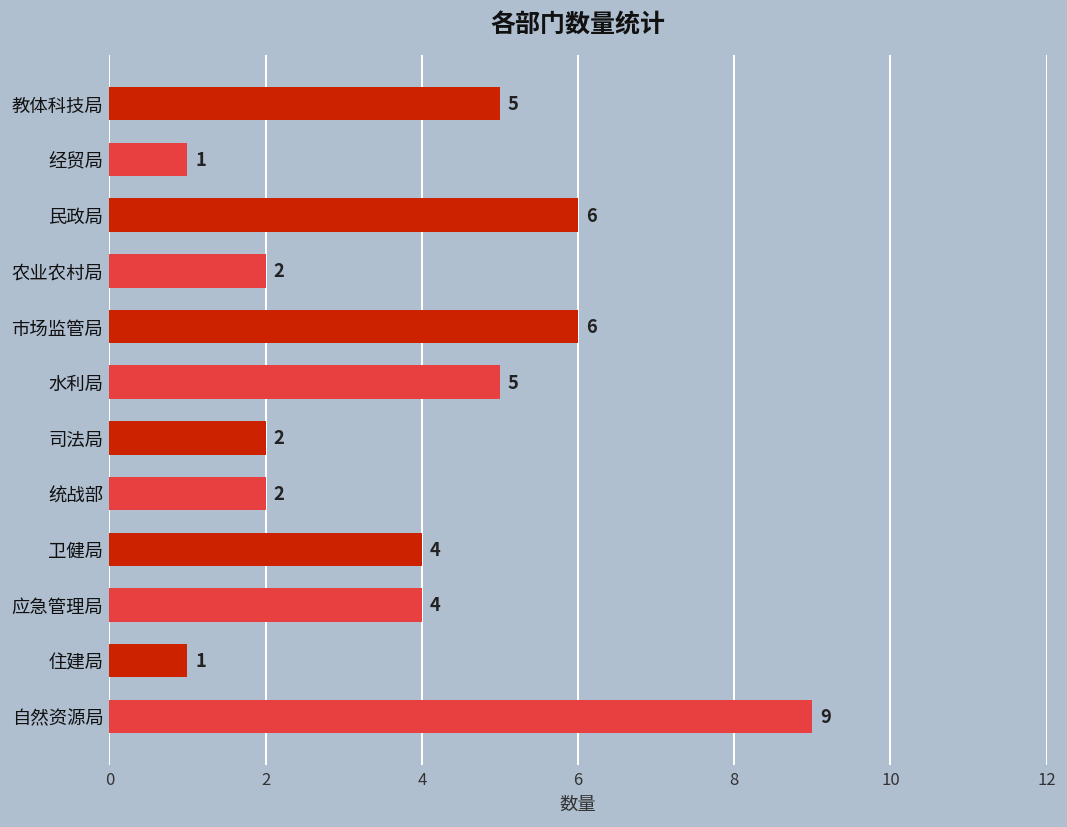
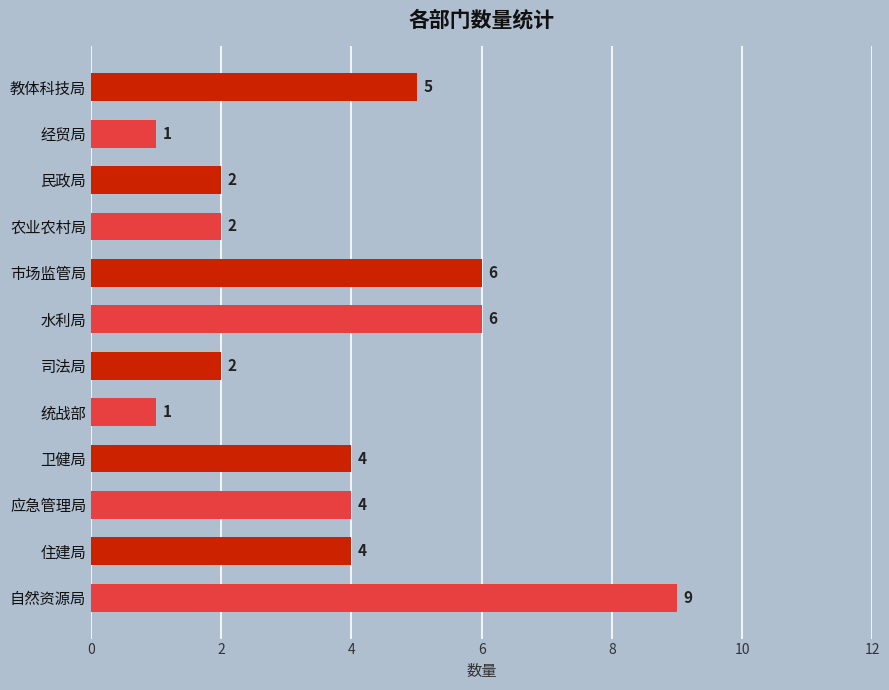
民政局: 6 -> 2
水利局: 5 -> 6
统战部: 2 -> 1
住建局: 1 -> 4
